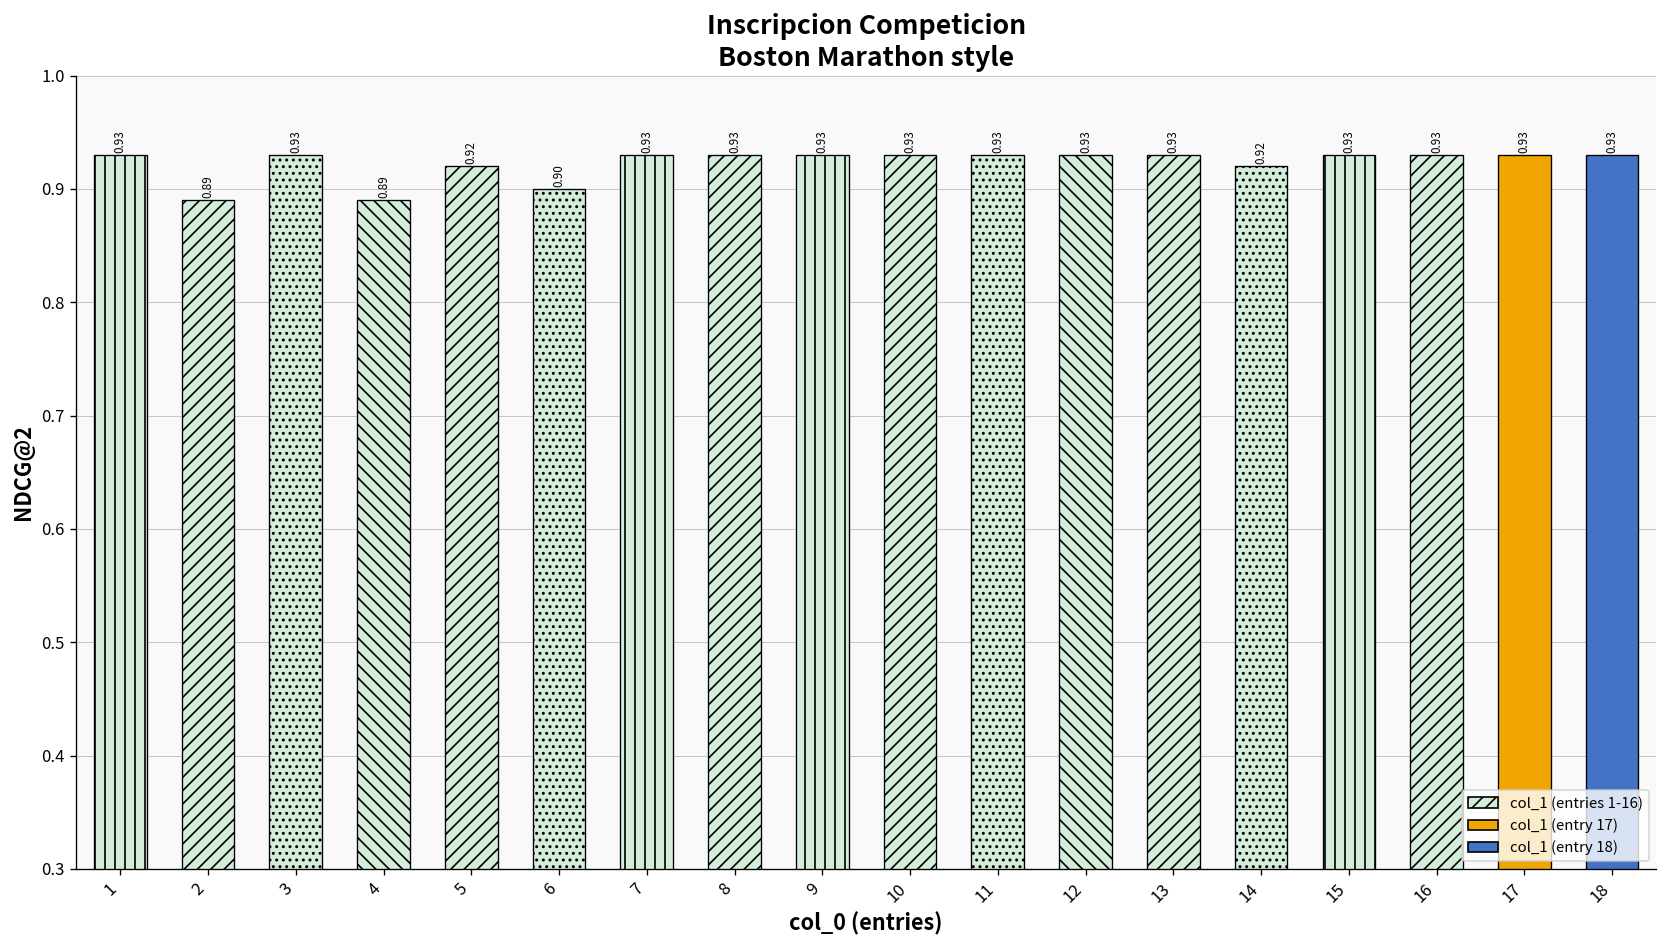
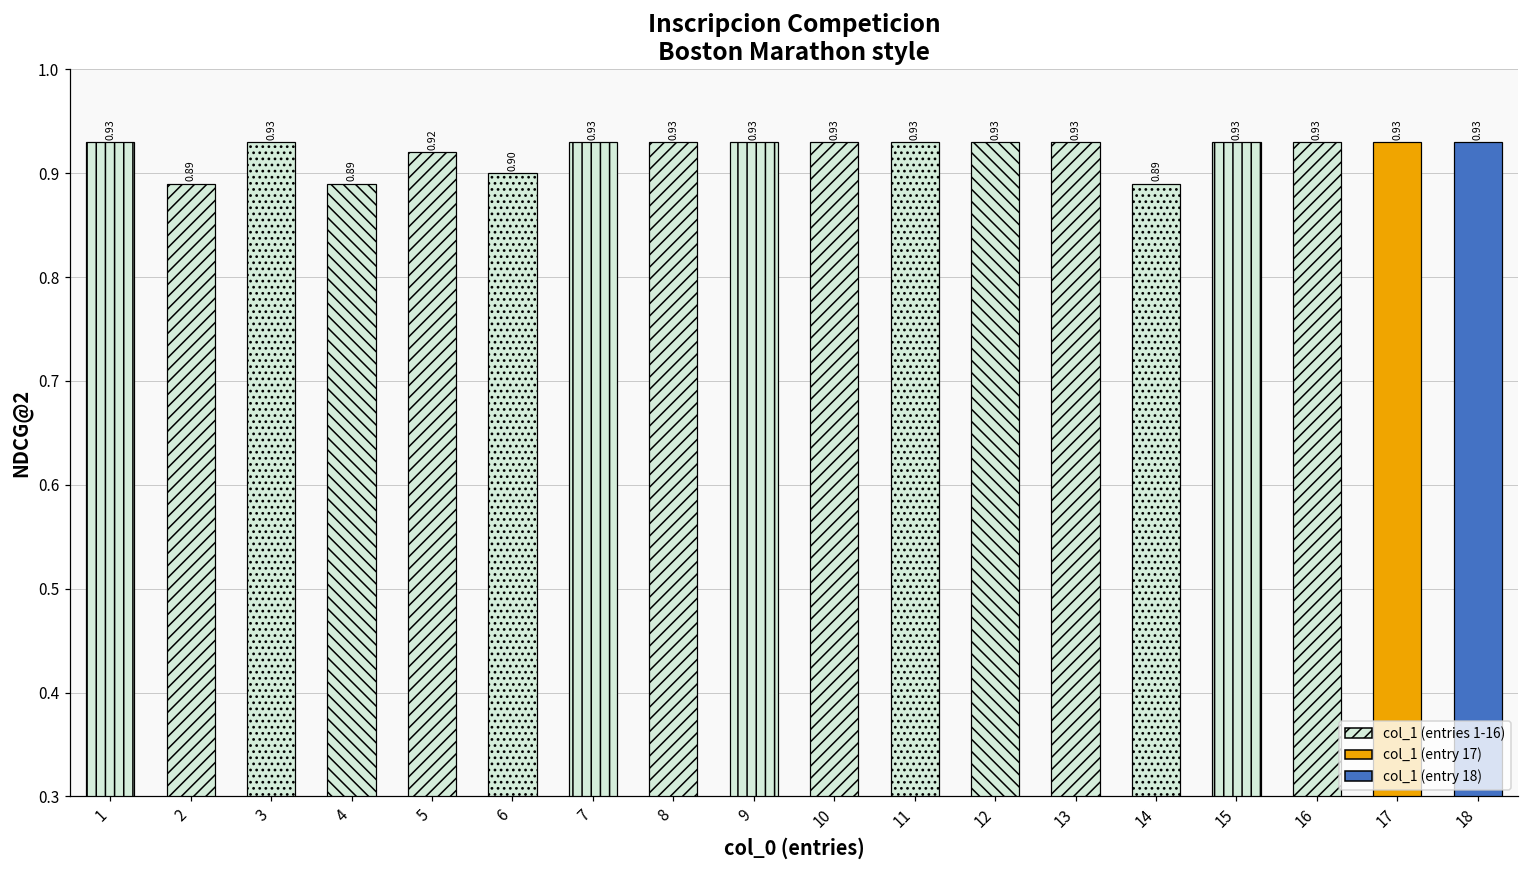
14: 0.92 -> 0.89
